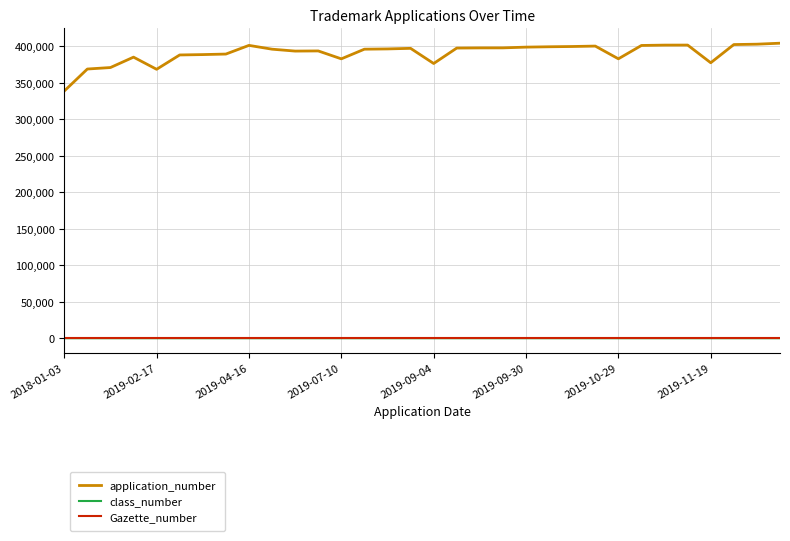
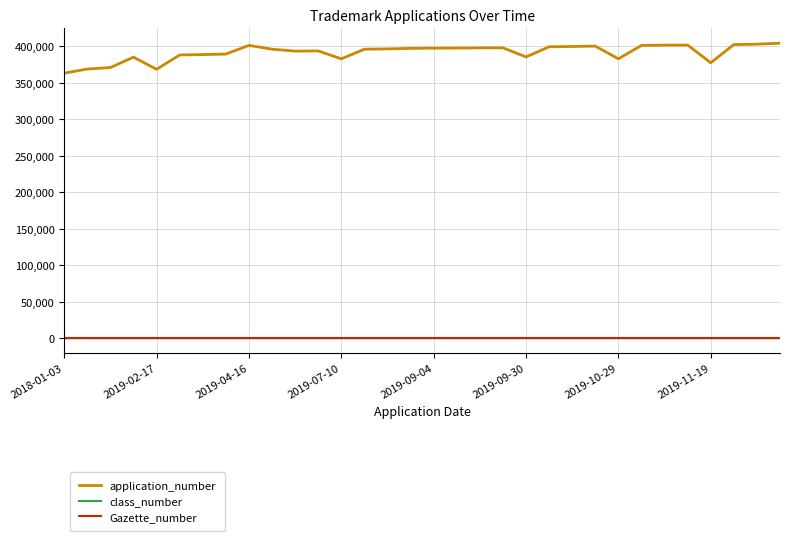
application_number, 2018-01-03: 340,000 -> 360,000
application_number, 2019-09-04: 380,000 -> 400,000
application_number, 2019-09-30: 400,000 -> 390,000
